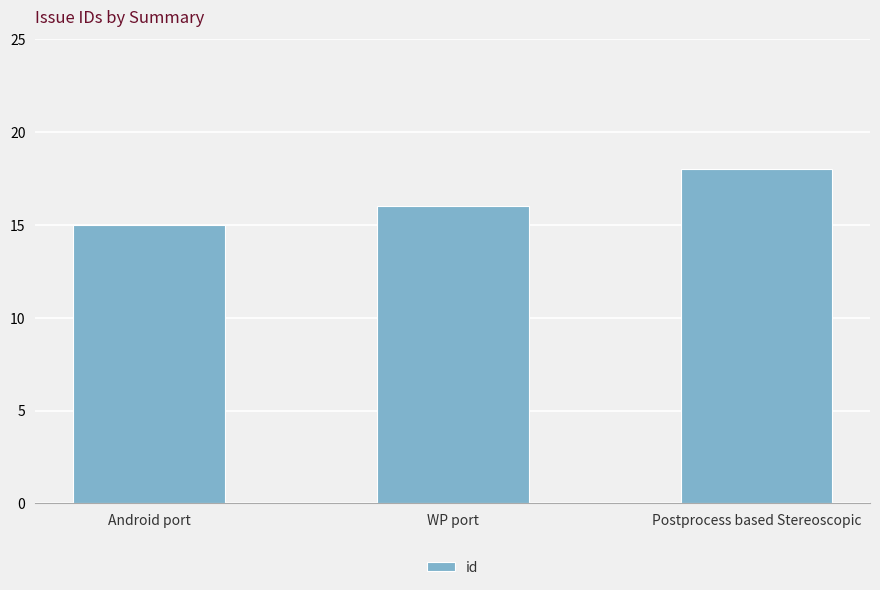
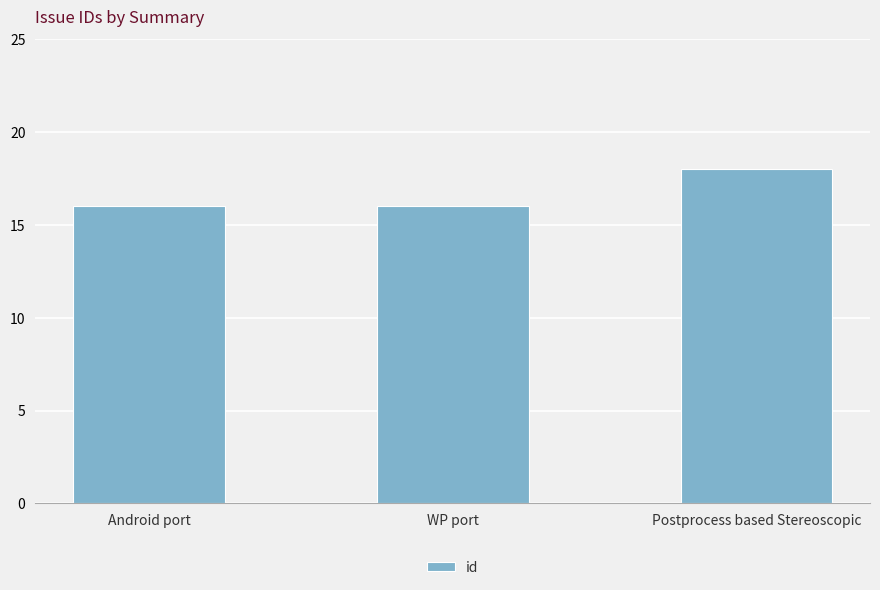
Android port: 15 -> 16
